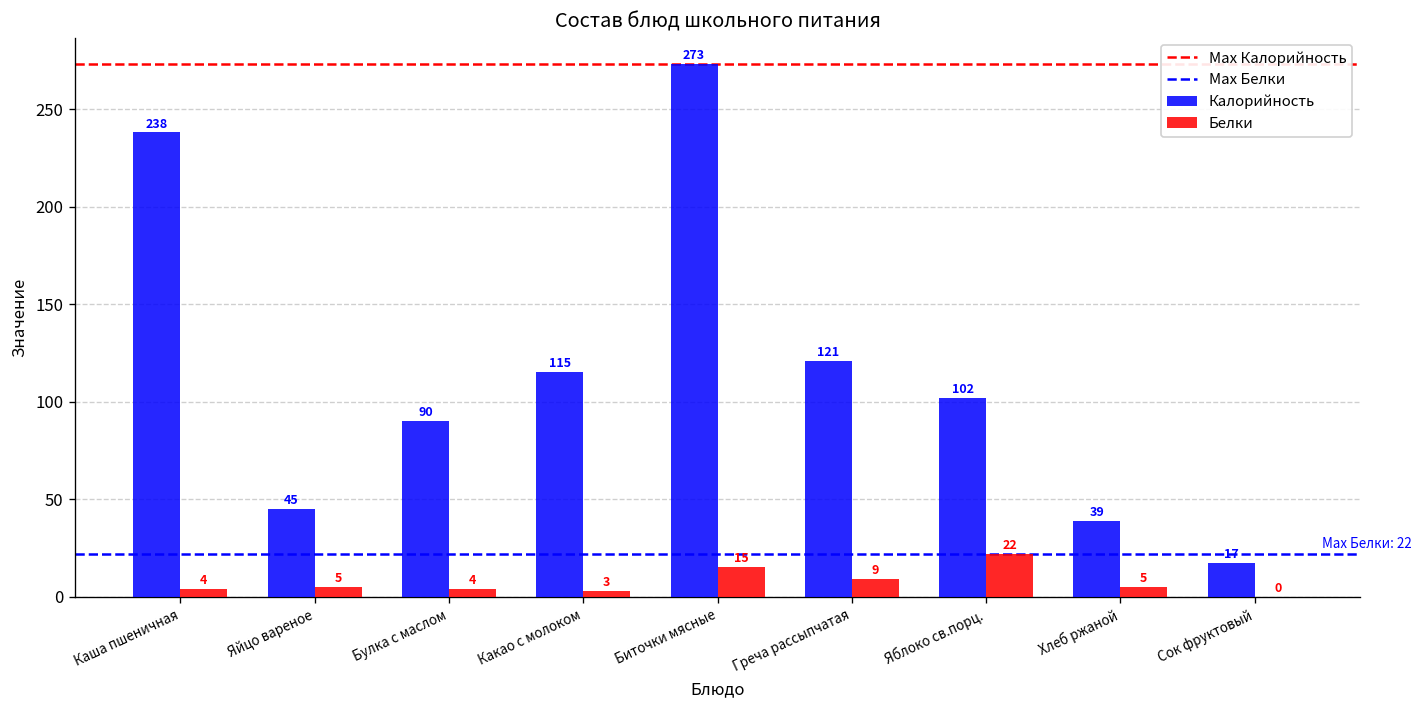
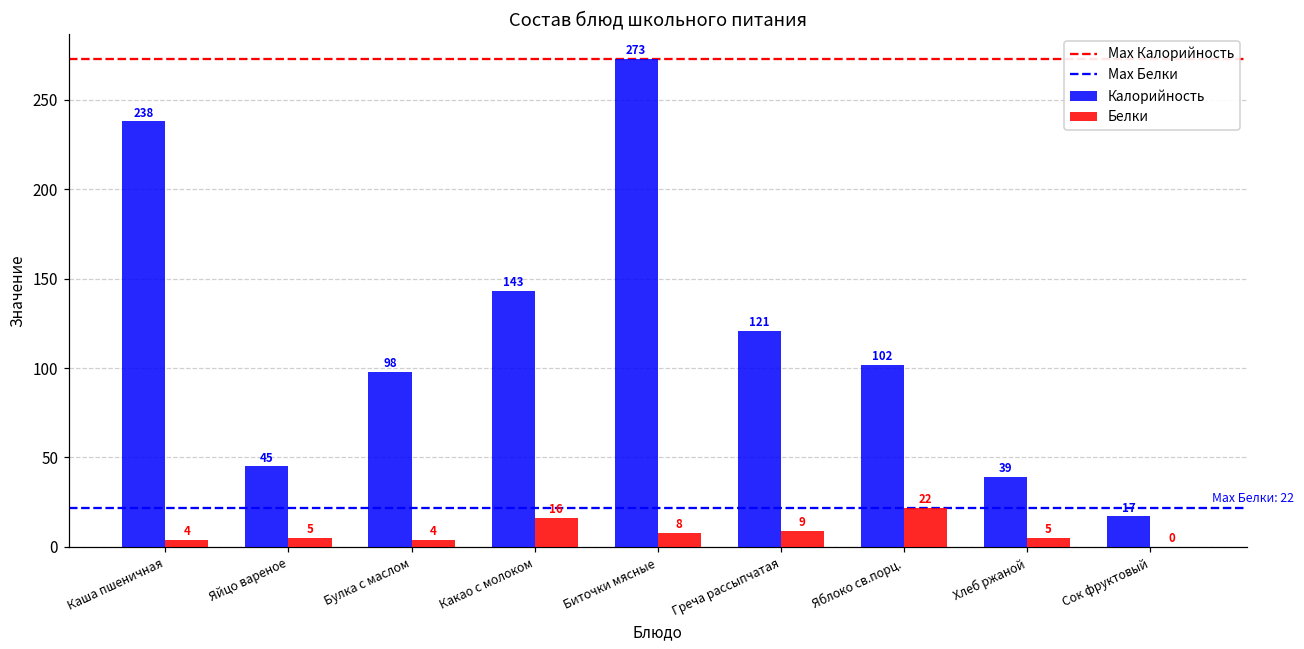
Калорийность, Булка с маслом: 90 -> 98
Калорийность, Какао с молоком: 115 -> 143
Белки, Какао с молоком: 3 -> 16
Белки, Биточки мясные: 15 -> 8
